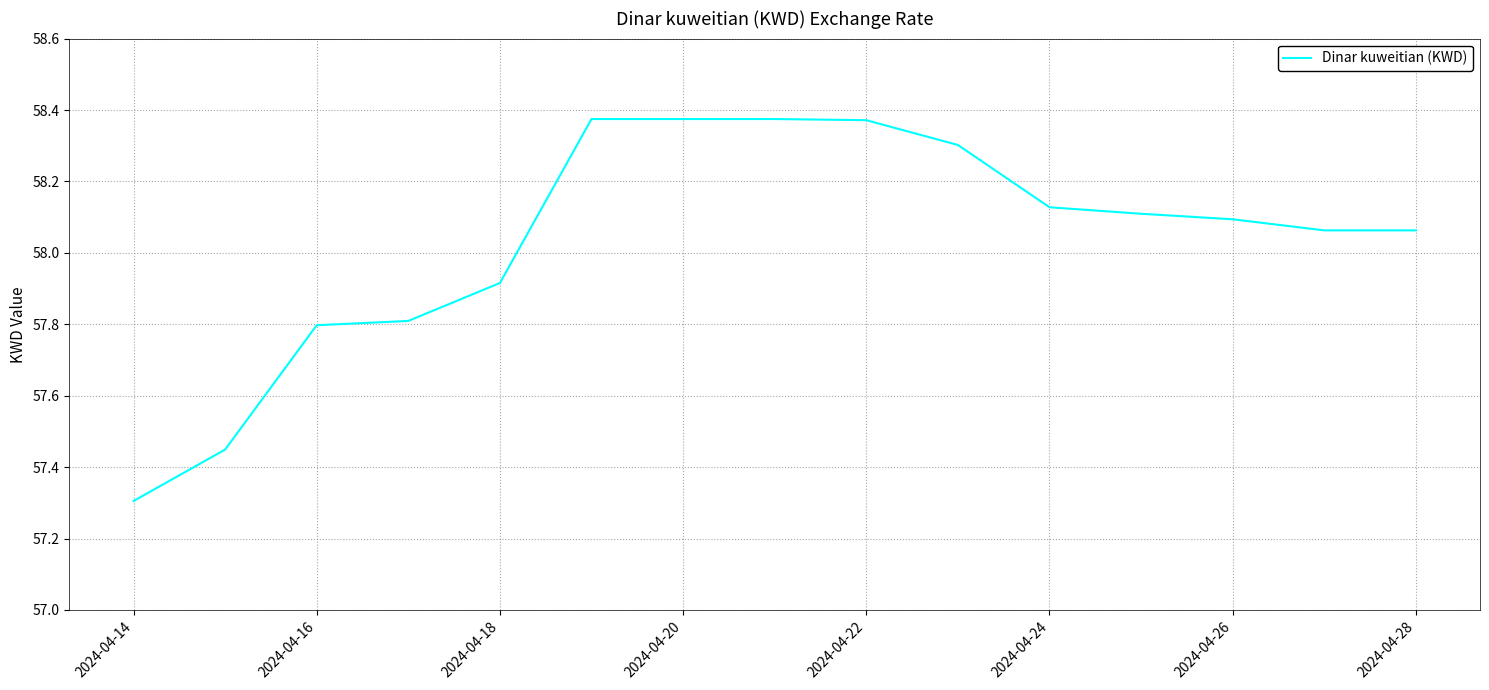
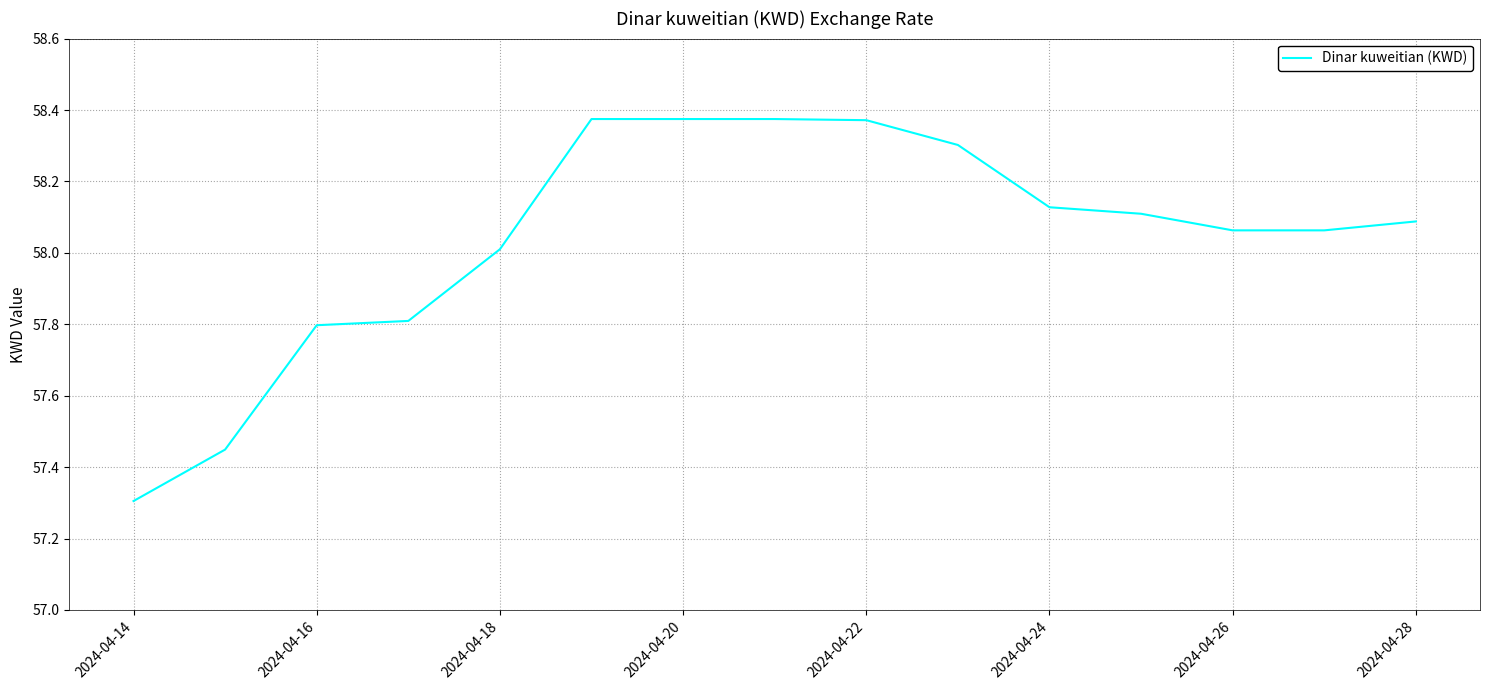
2024-04-18: 57.92 -> 58.01
2024-04-26: 58.09 -> 58.06
2024-04-28: 58.06 -> 58.09
